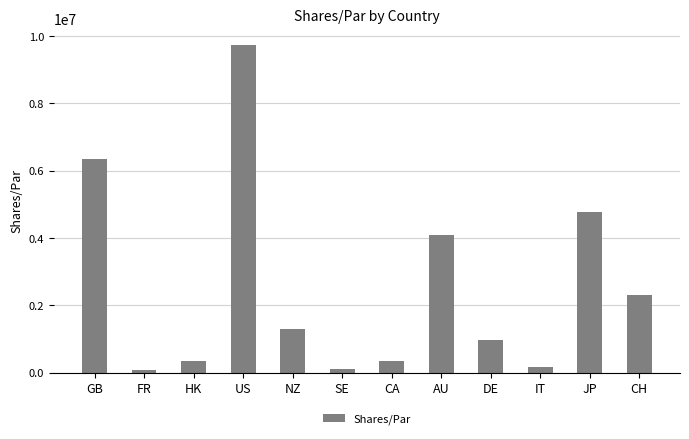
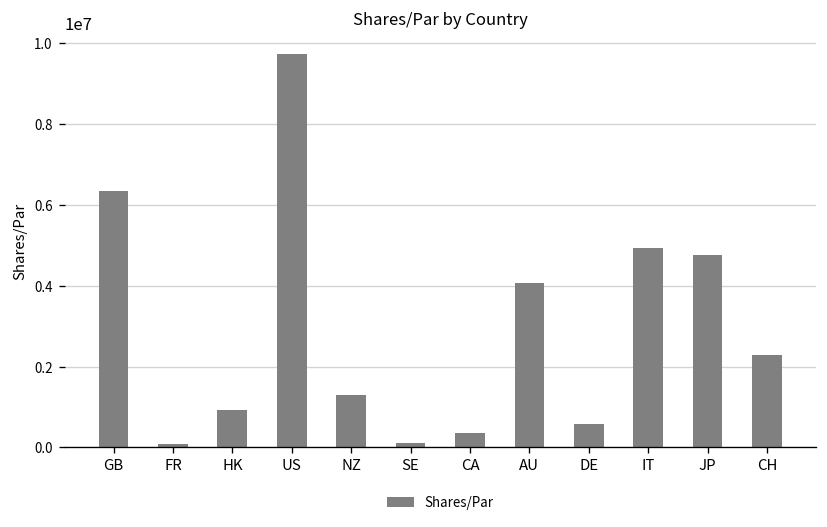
HK: 300000 -> 900000
DE: 1000000 -> 600000
IT: 200000 -> 4900000
